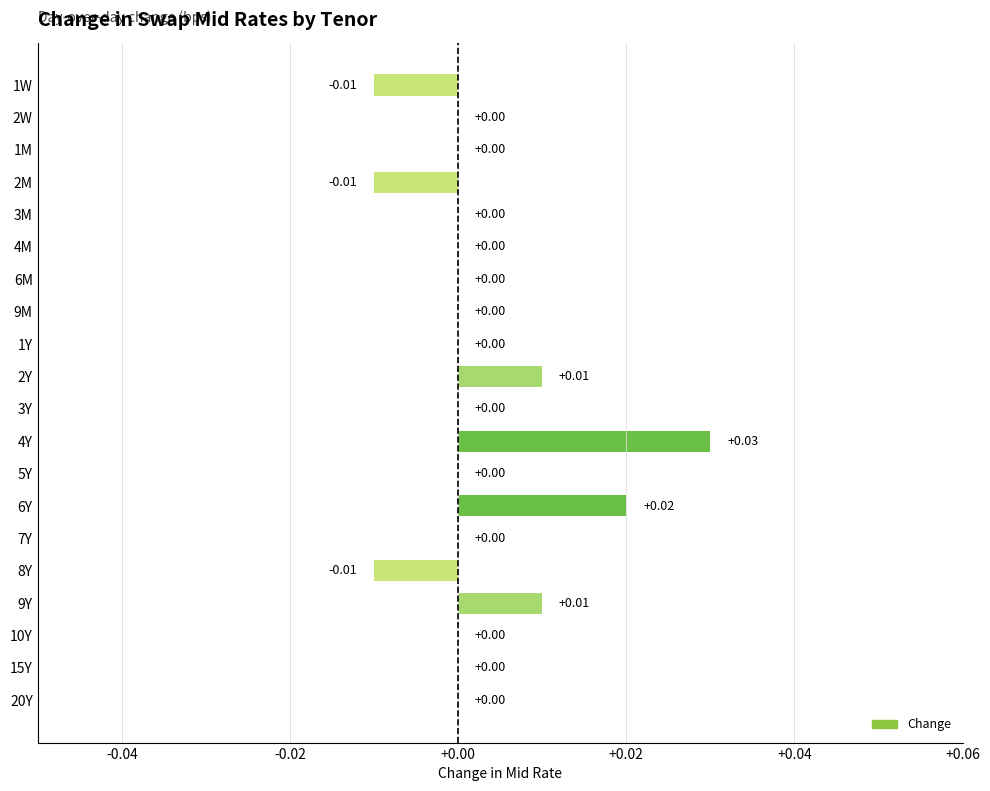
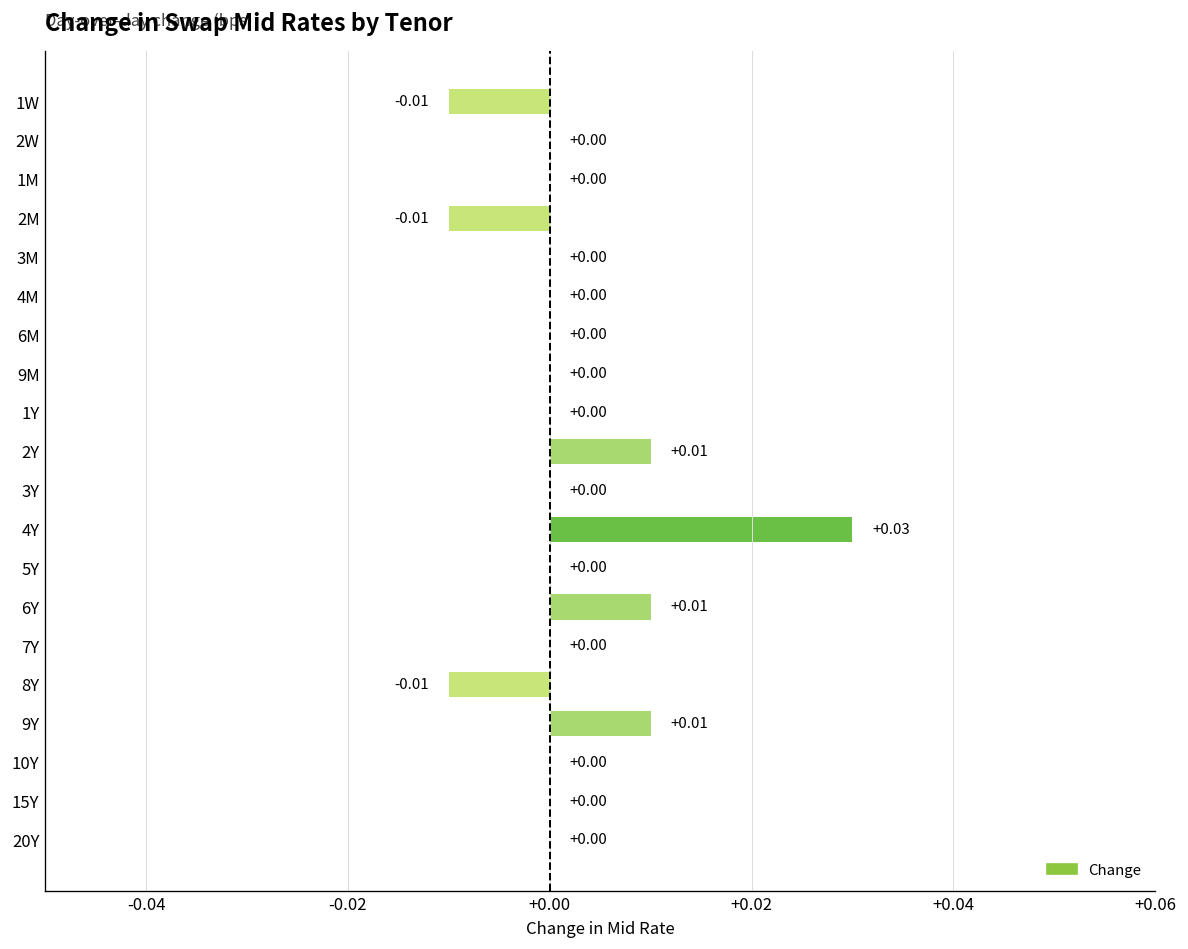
6Y: +0.02 -> +0.01
